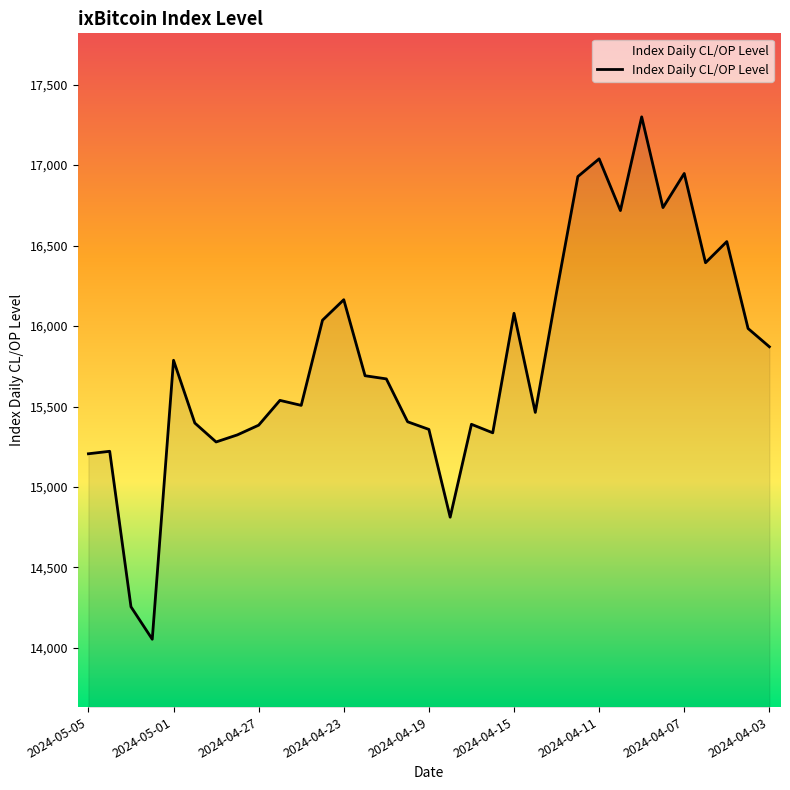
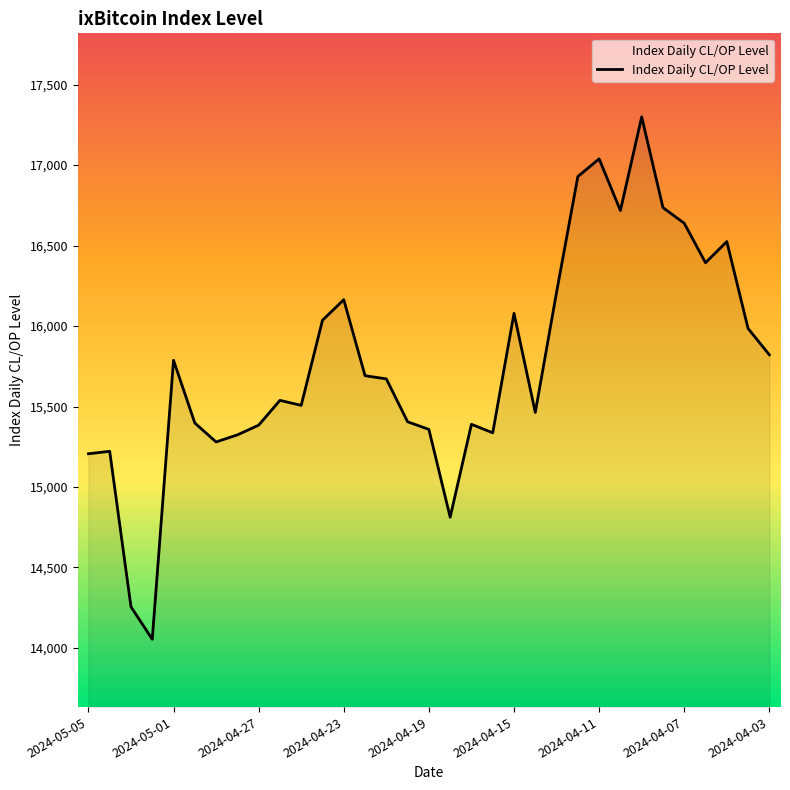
2024-04-07: 16,950 -> 16,640
2024-04-03: 15,870 -> 15,820
